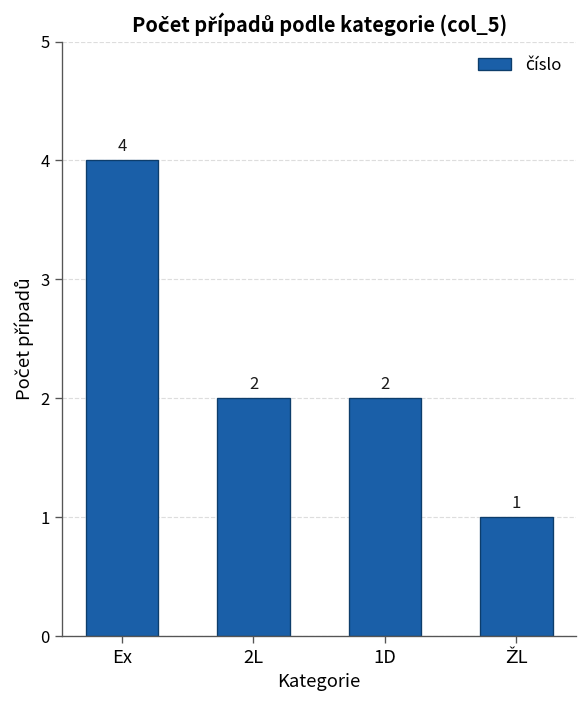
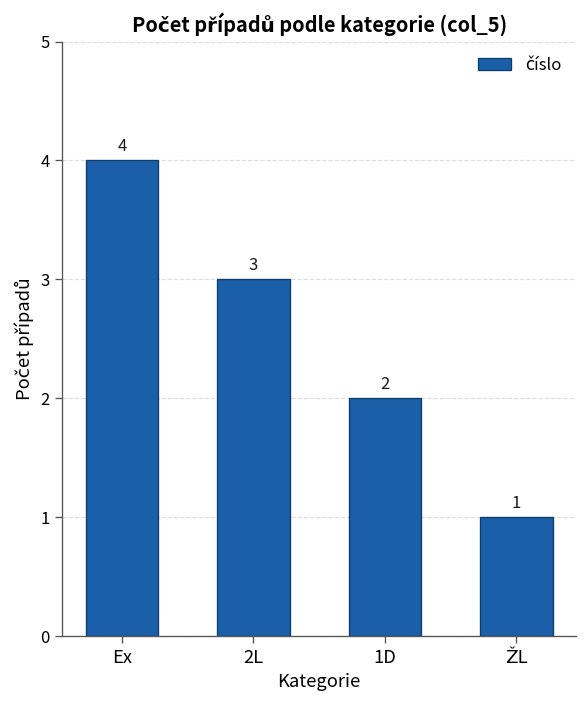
2L: 2 -> 3
